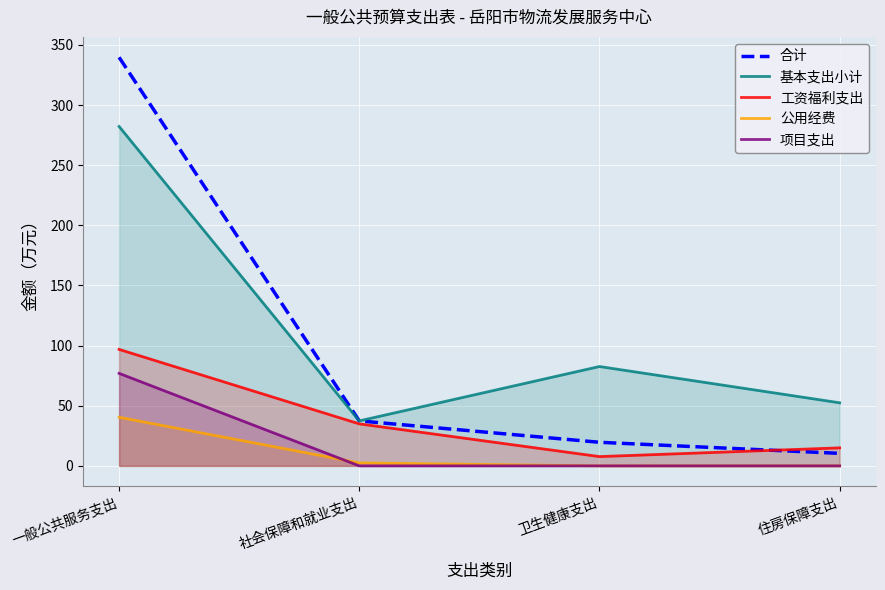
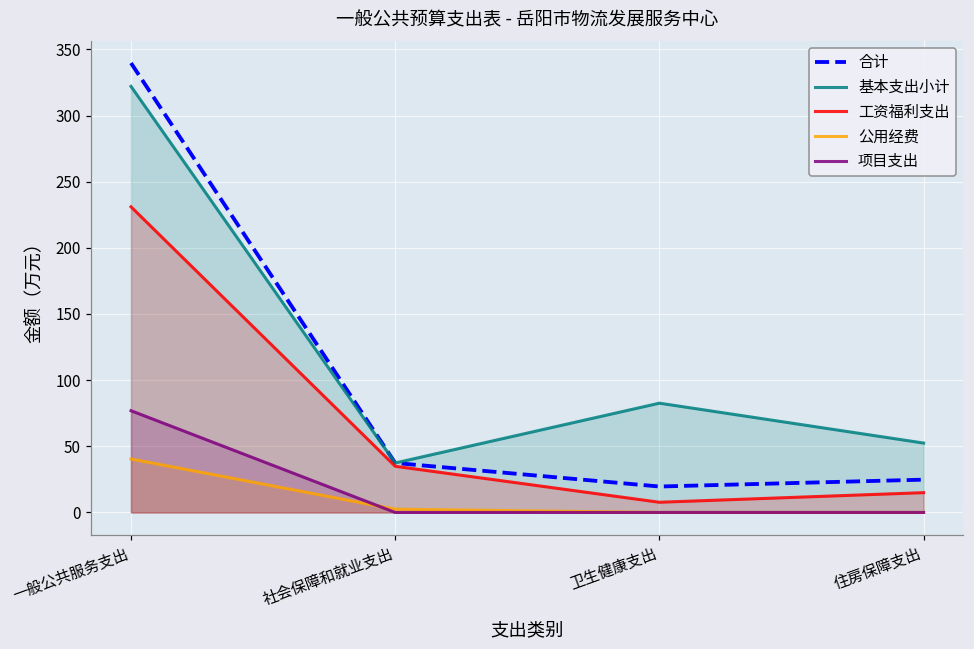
基本支出小计, 一般公共服务支出: 282 -> 322
工资福利支出, 一般公共服务支出: 97 -> 231
合计, 住房保障支出: 10 -> 25
